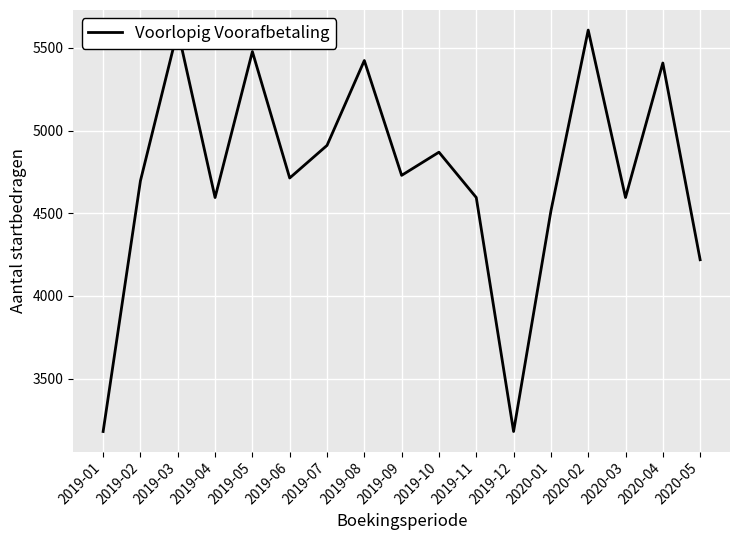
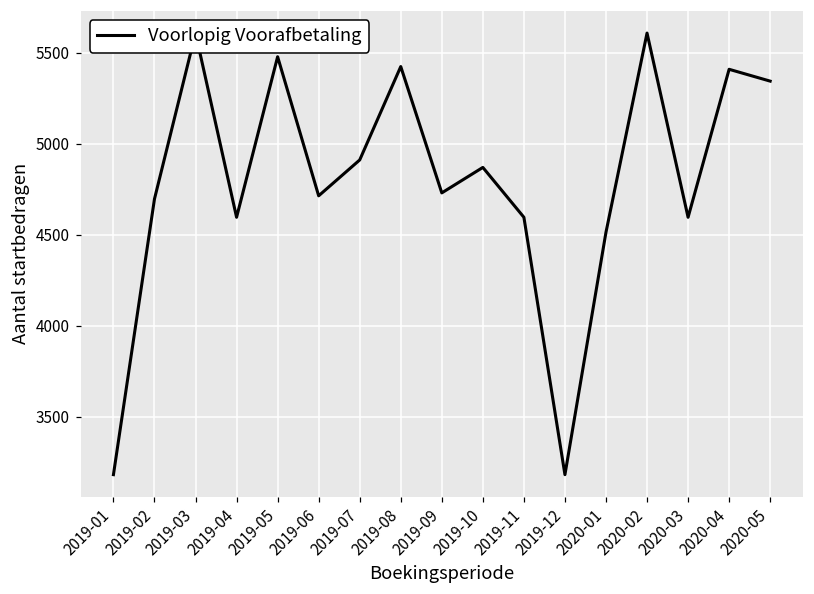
2020-05: 4220 -> 5340
